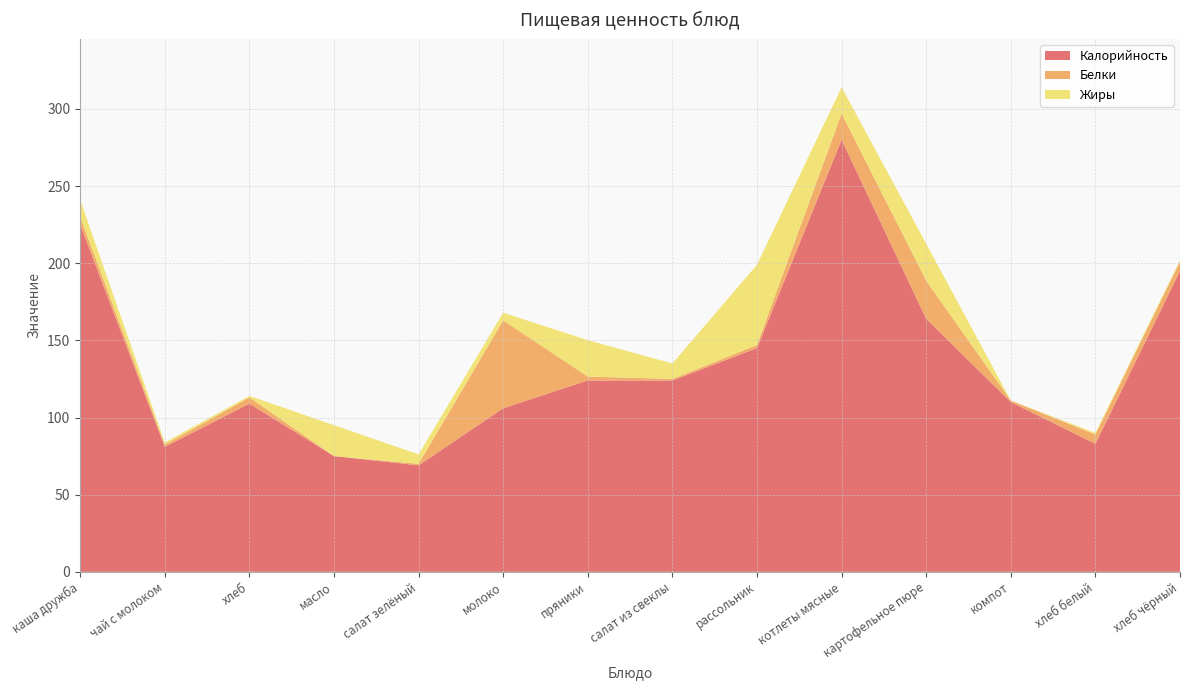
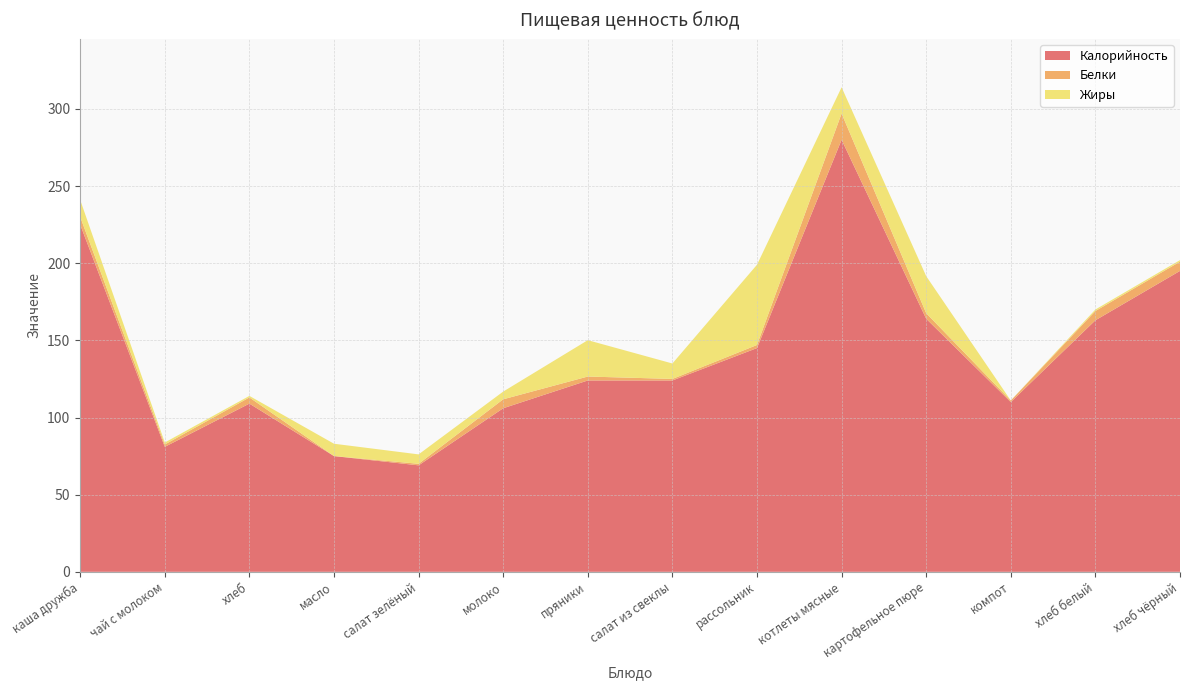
Жиры, масло: 20 -> 8
Белки, молоко: 57 -> 6
Белки, картофельное пюре: 25 -> 4
Калорийность, хлеб белый: 83 -> 163
